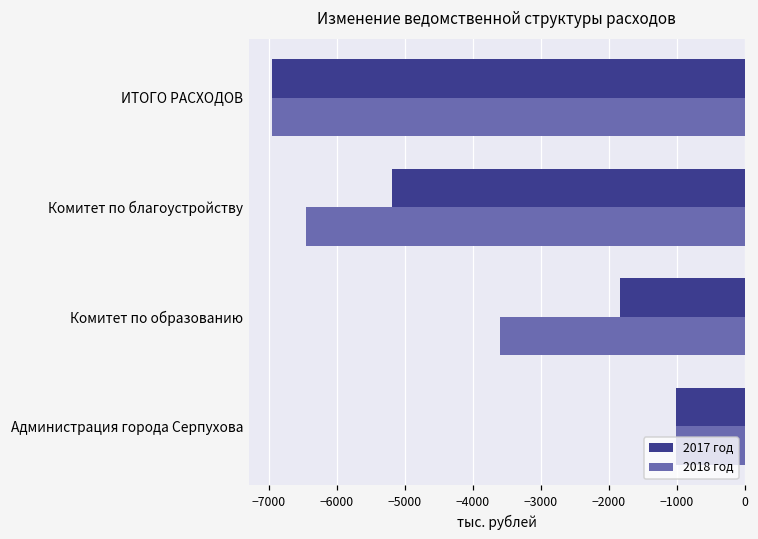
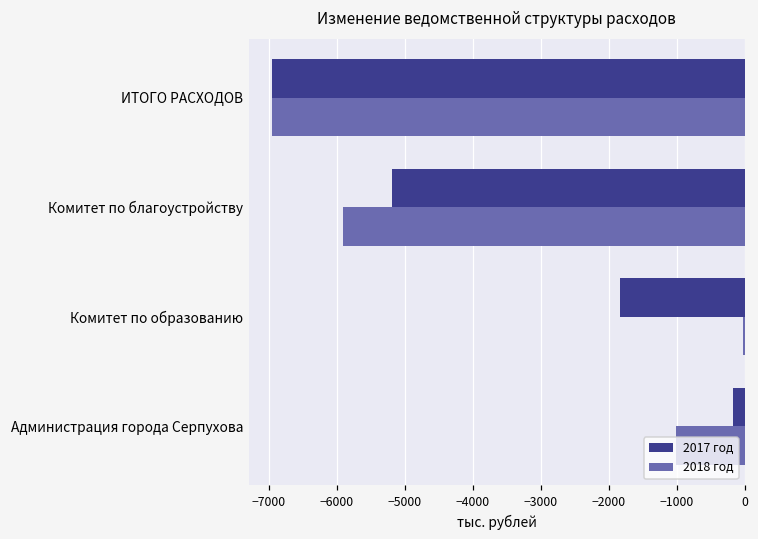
2018 год, Комитет по благоустройству: -6400 -> -5900
2018 год, Комитет по образованию: -3600 -> 0
2017 год, Администрация города Серпухова: -1000 -> -200
